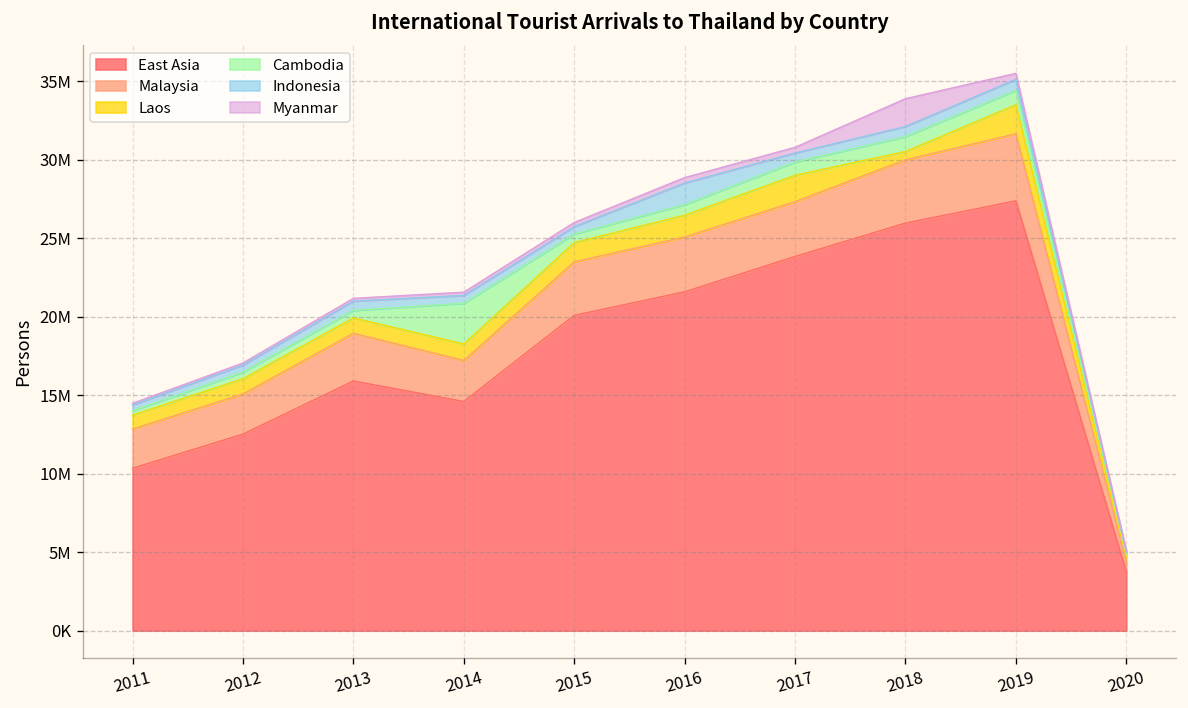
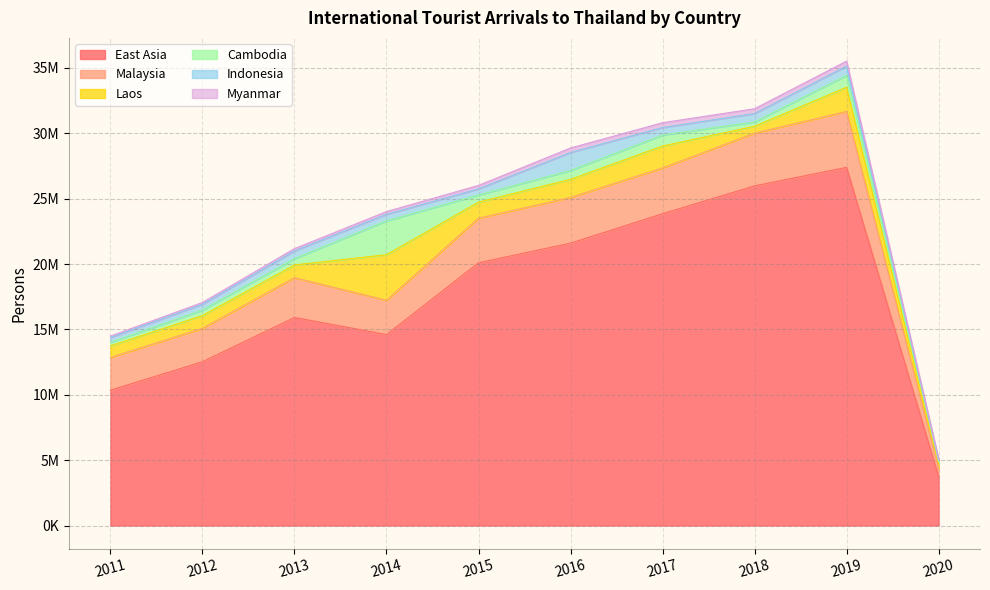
Laos, 2014: 1100000 -> 3500000
Cambodia, 2018: 900000 -> 300000
Myanmar, 2018: 1800000 -> 400000
